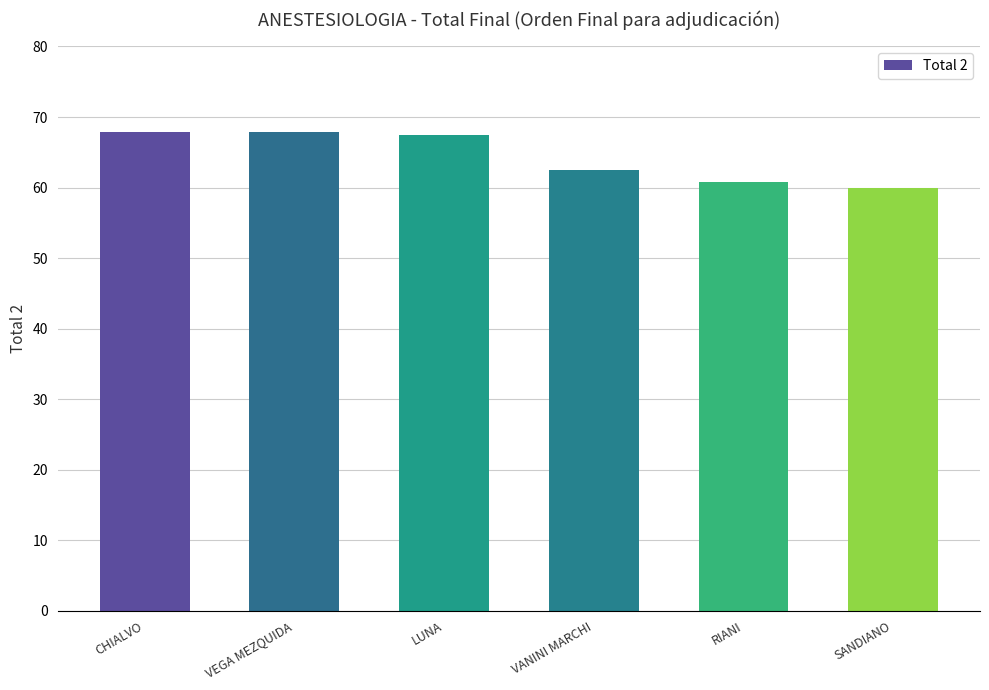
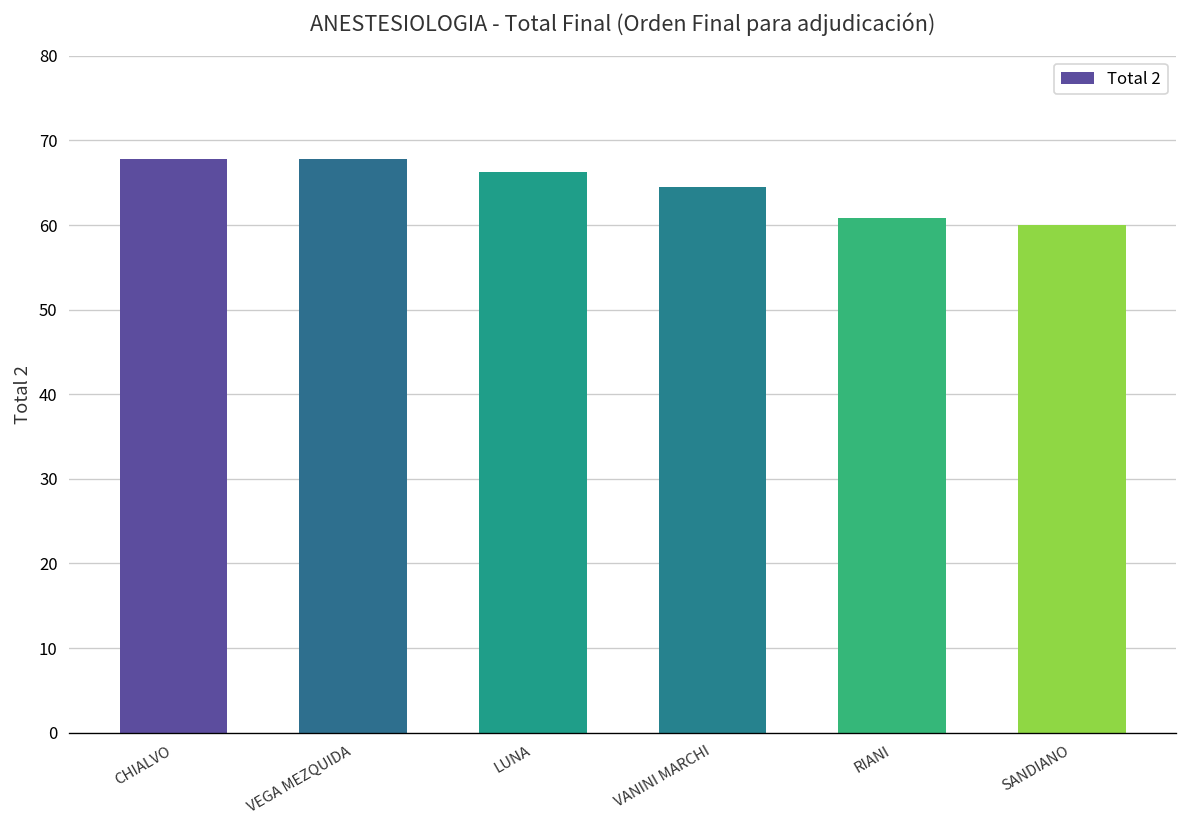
LUNA: 67 -> 66
VANINI MARCHI: 63 -> 64
